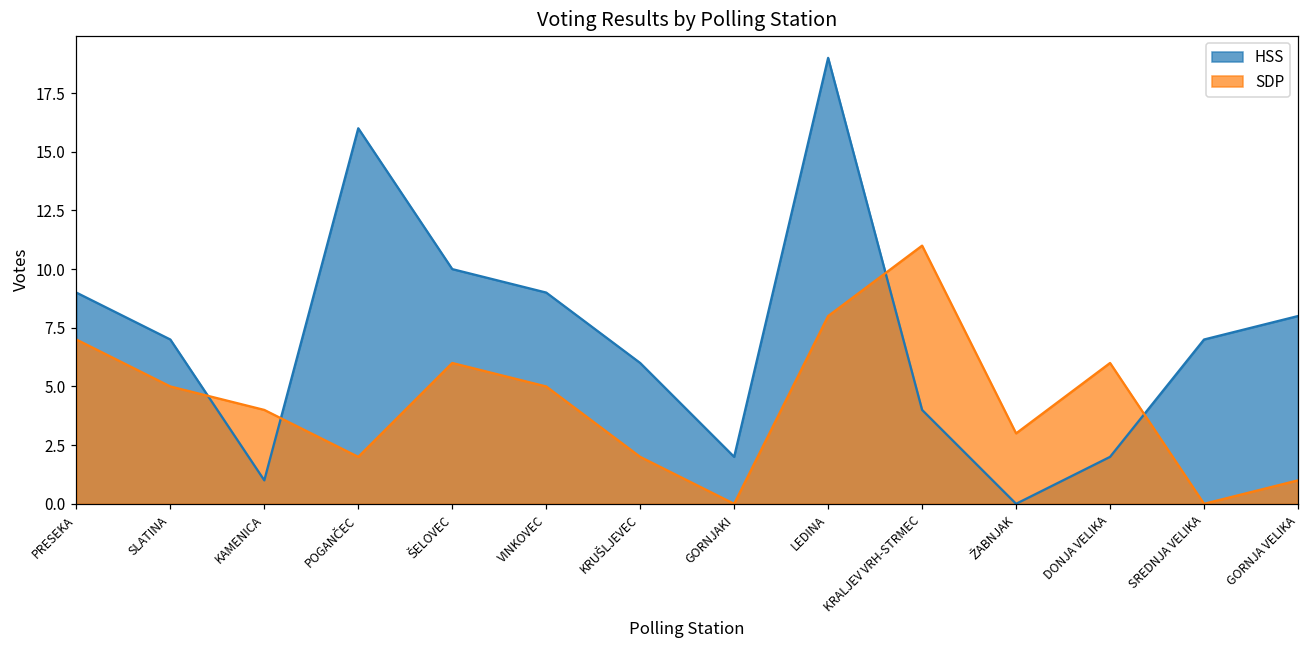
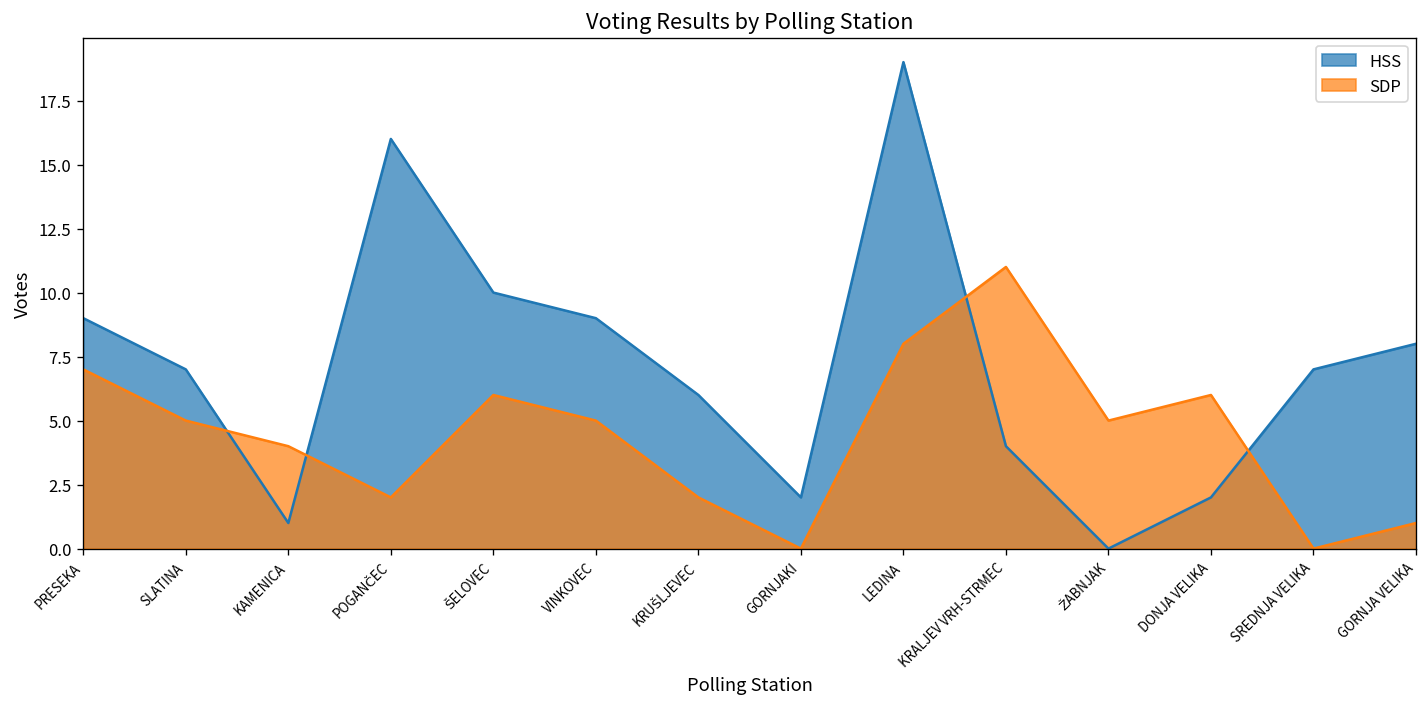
SDP, ŽABNJAK: 3 -> 5
